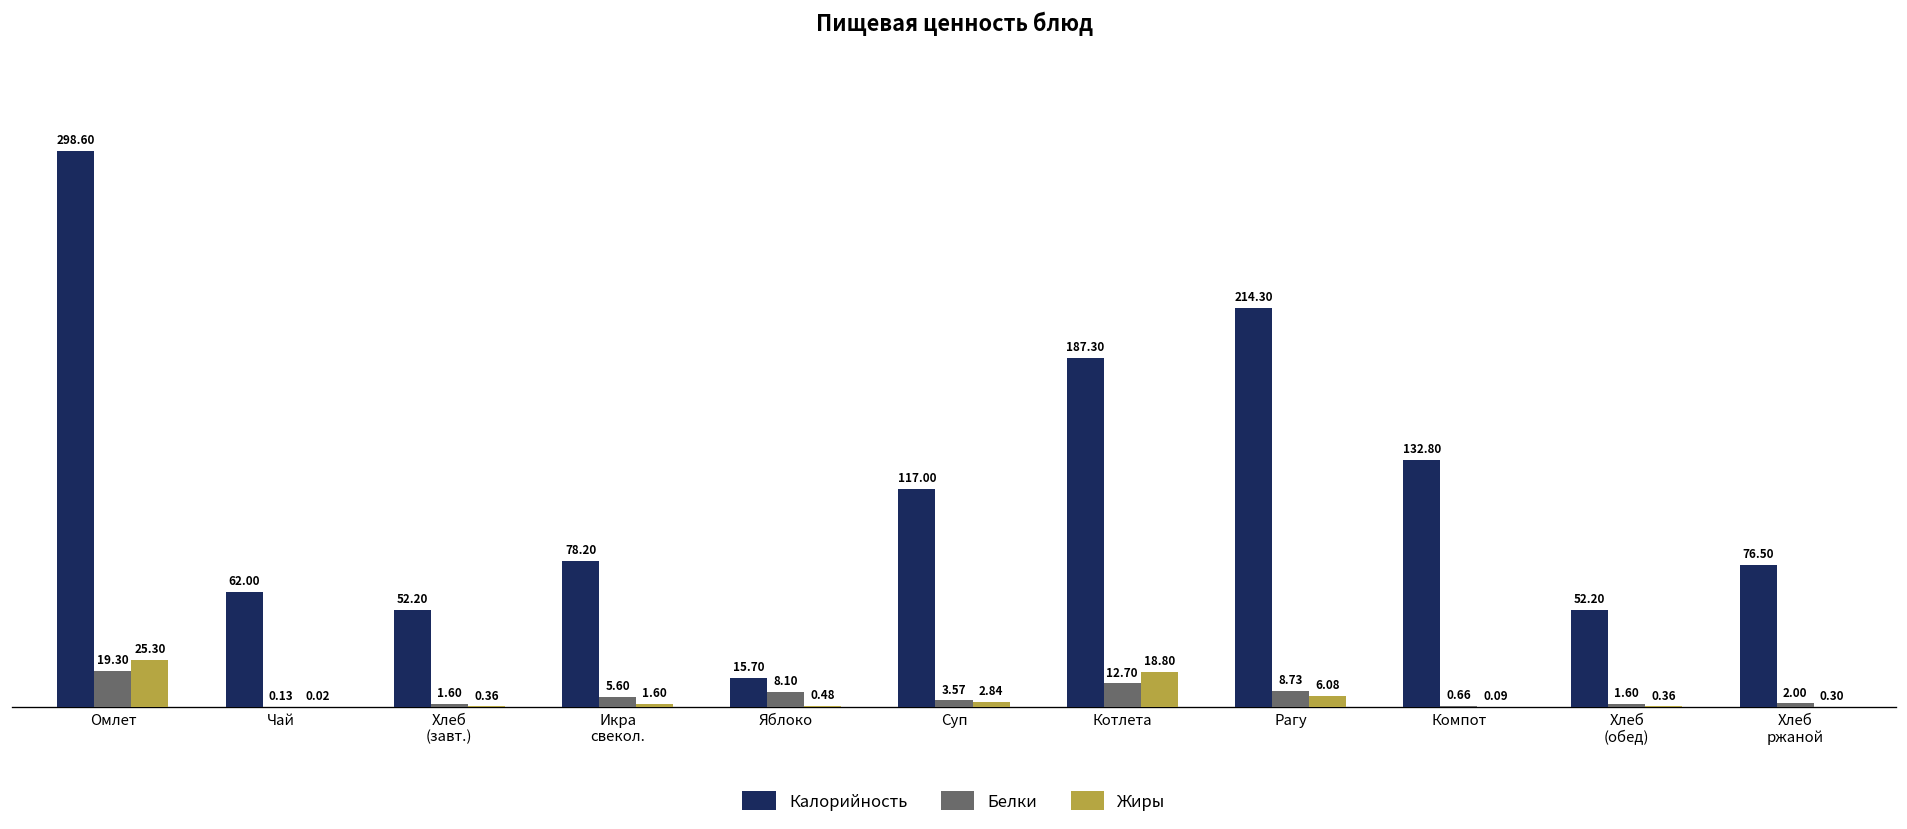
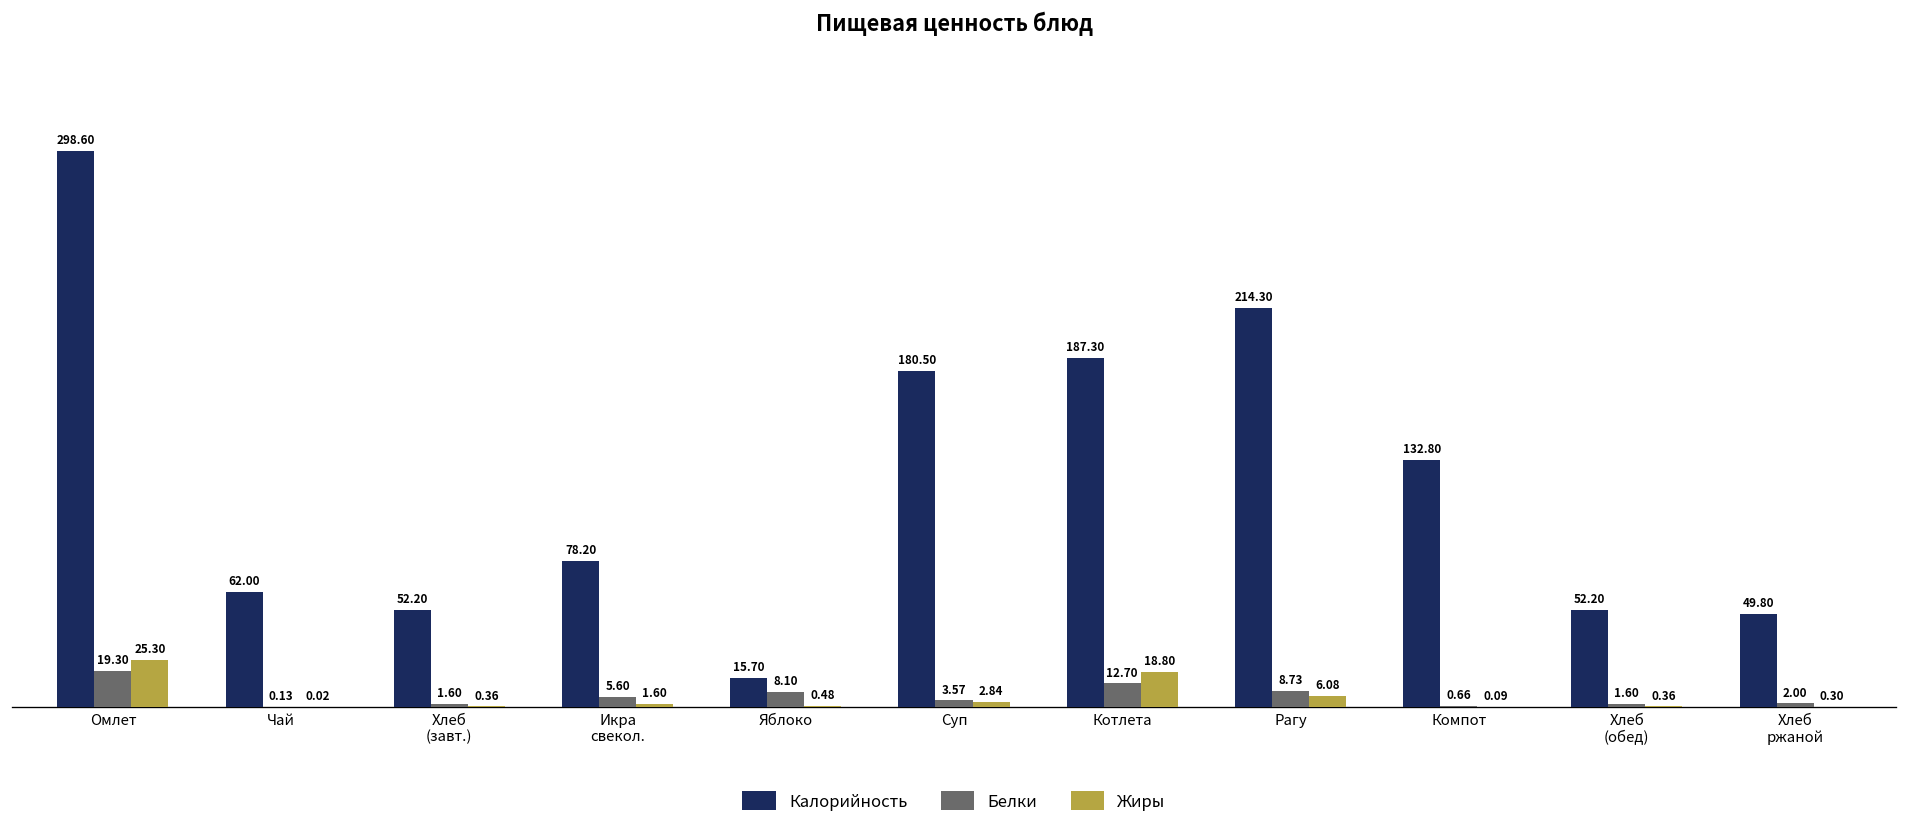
Калорийность, Суп: 117.00 -> 180.50
Калорийность, Хлеб ржаной: 76.50 -> 49.80
